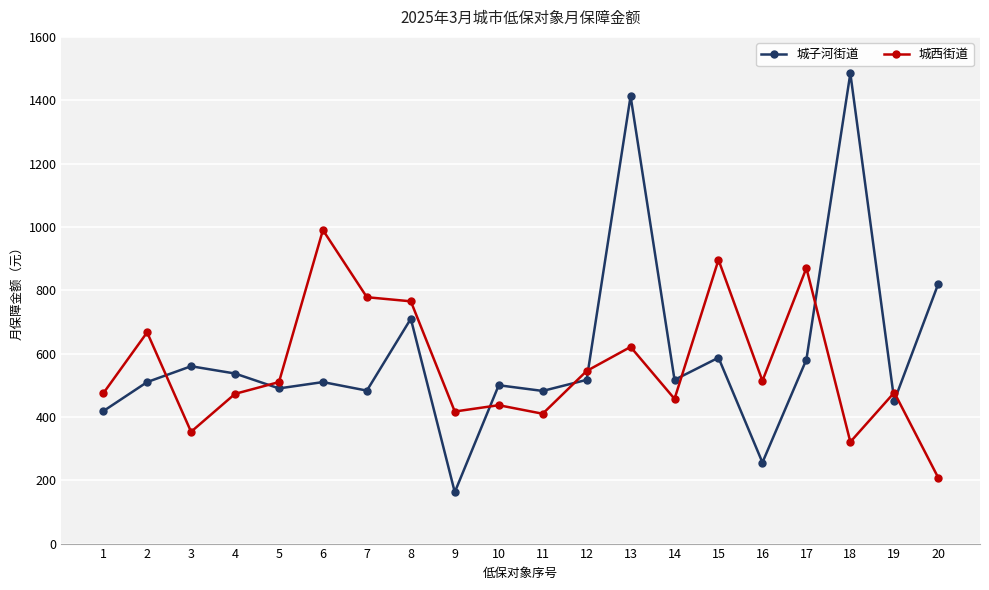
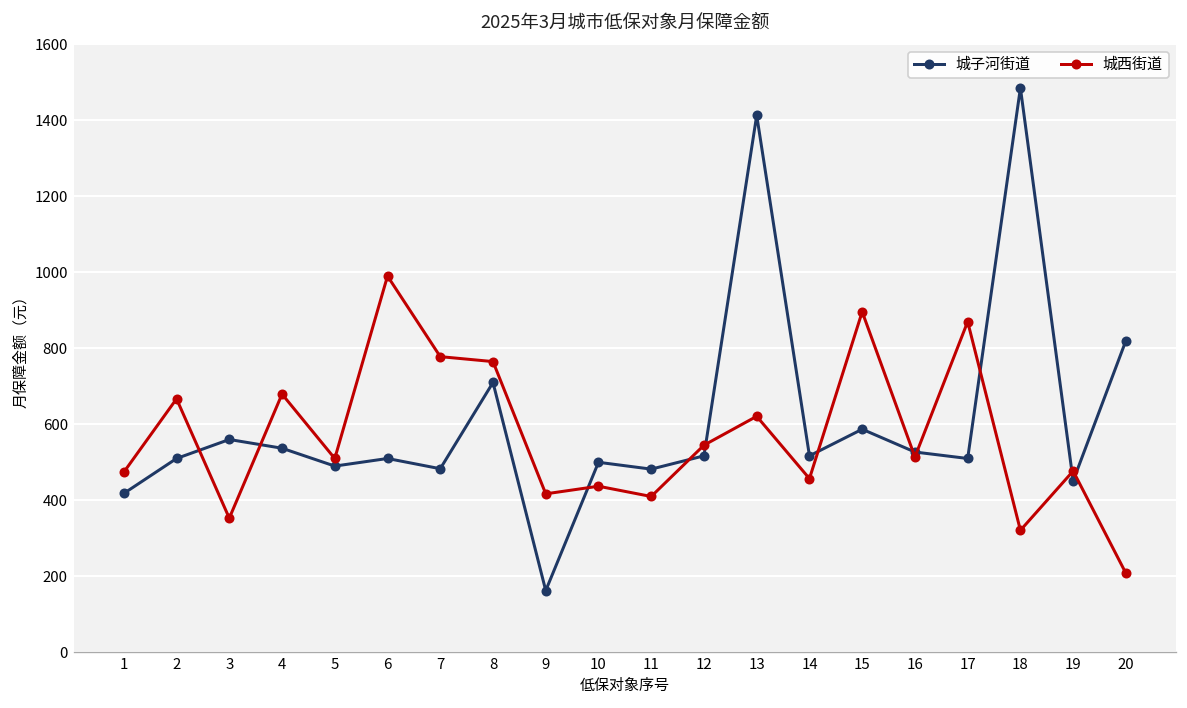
城西街道, 4: 470 -> 680
城子河街道, 16: 260 -> 530
城子河街道, 17: 580 -> 510
